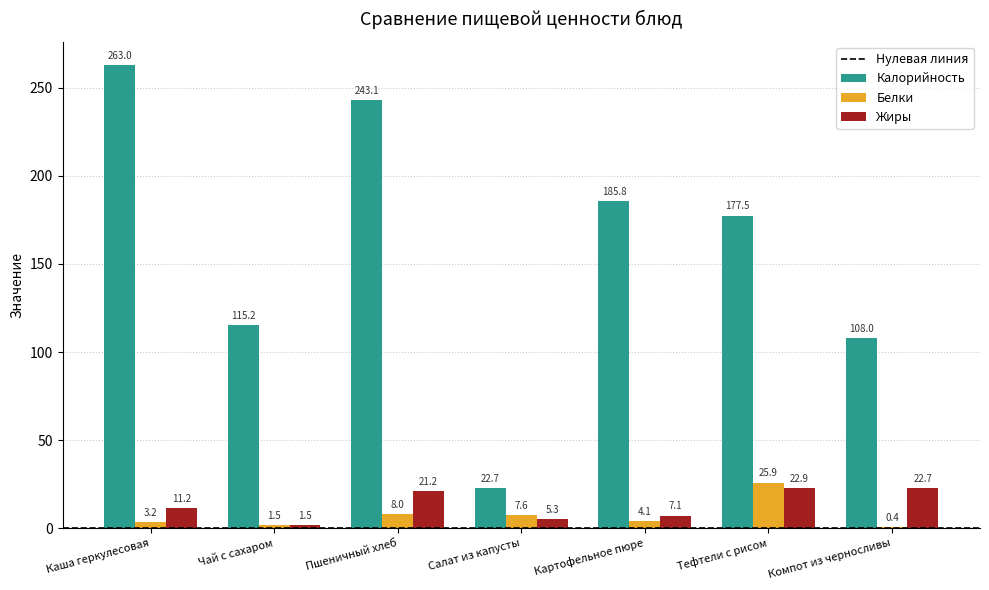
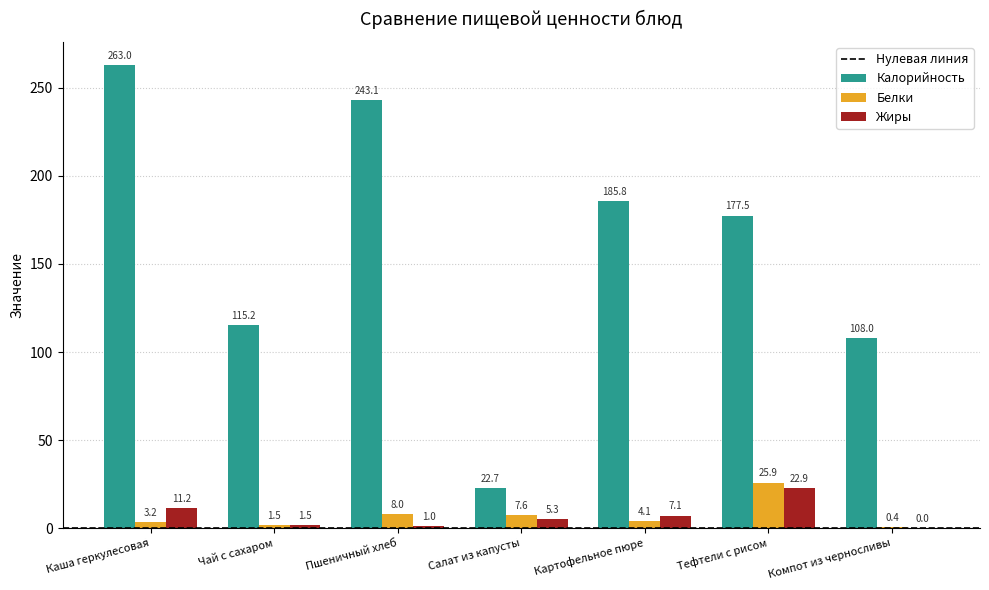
Жиры, Пшеничный хлеб: 21.2 -> 1.0
Жиры, Компот из черносливы: 22.7 -> 0.0
